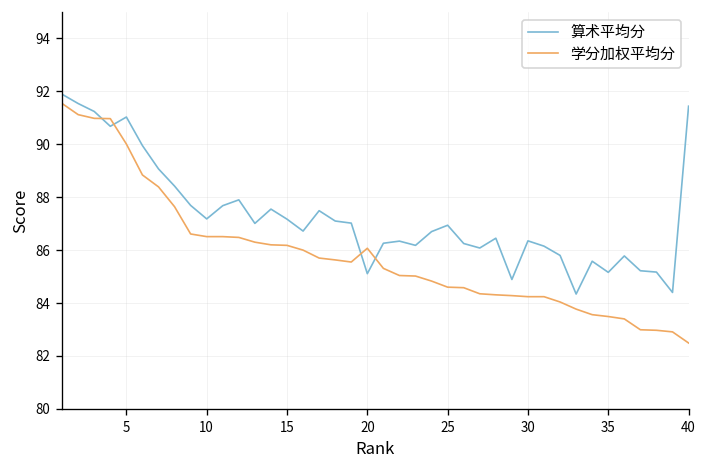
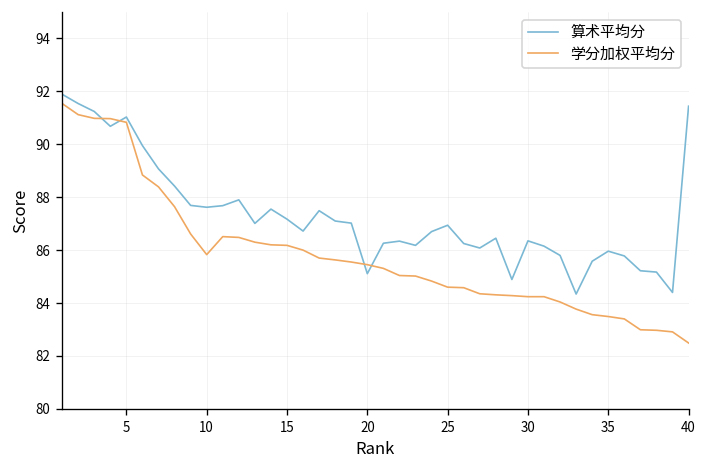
学分加权平均分, 5: 90.0 -> 90.8
算术平均分, 10: 87.2 -> 87.6
学分加权平均分, 10: 86.5 -> 85.8
学分加权平均分, 20: 86.1 -> 85.5
算术平均分, 35: 85.2 -> 86.0
